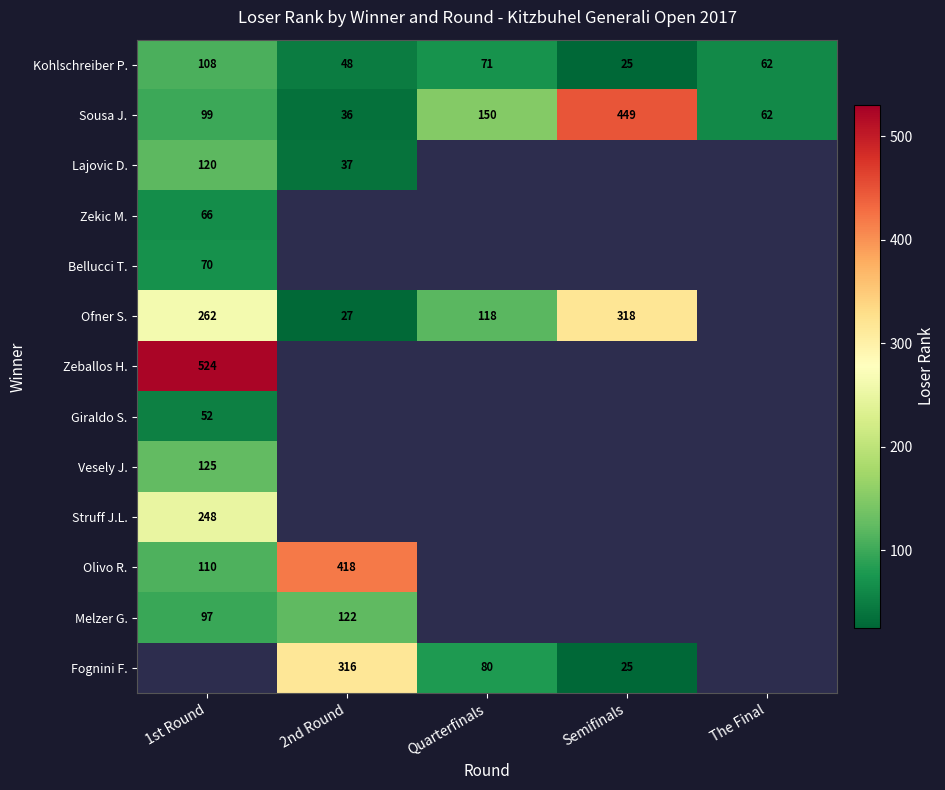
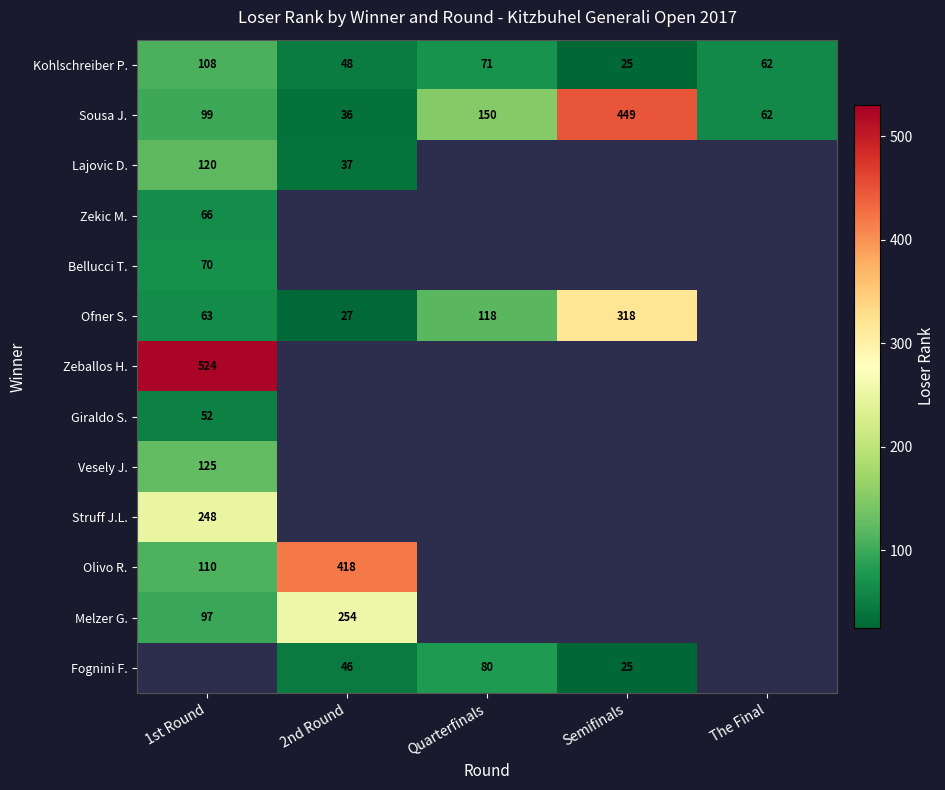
Ofner S., 1st Round: 262 -> 63
Melzer G., 2nd Round: 122 -> 254
Fognini F., 2nd Round: 316 -> 46
